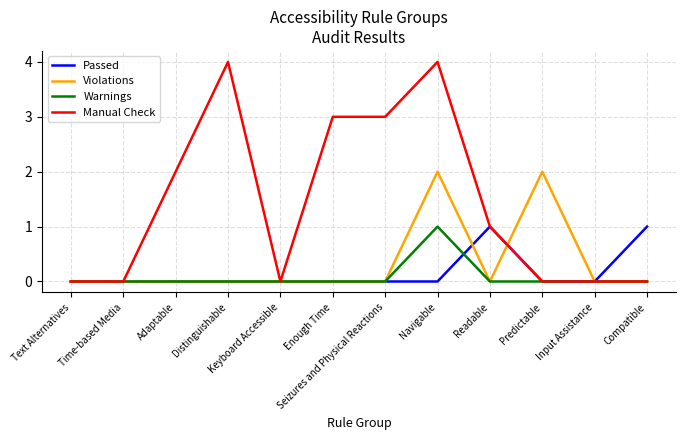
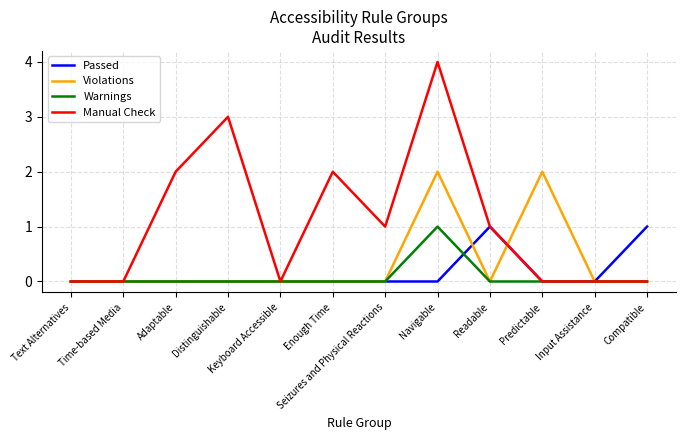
Manual Check, Distinguishable: 4 -> 3
Manual Check, Enough Time: 3 -> 2
Manual Check, Seizures and Physical Reactions: 3 -> 1
